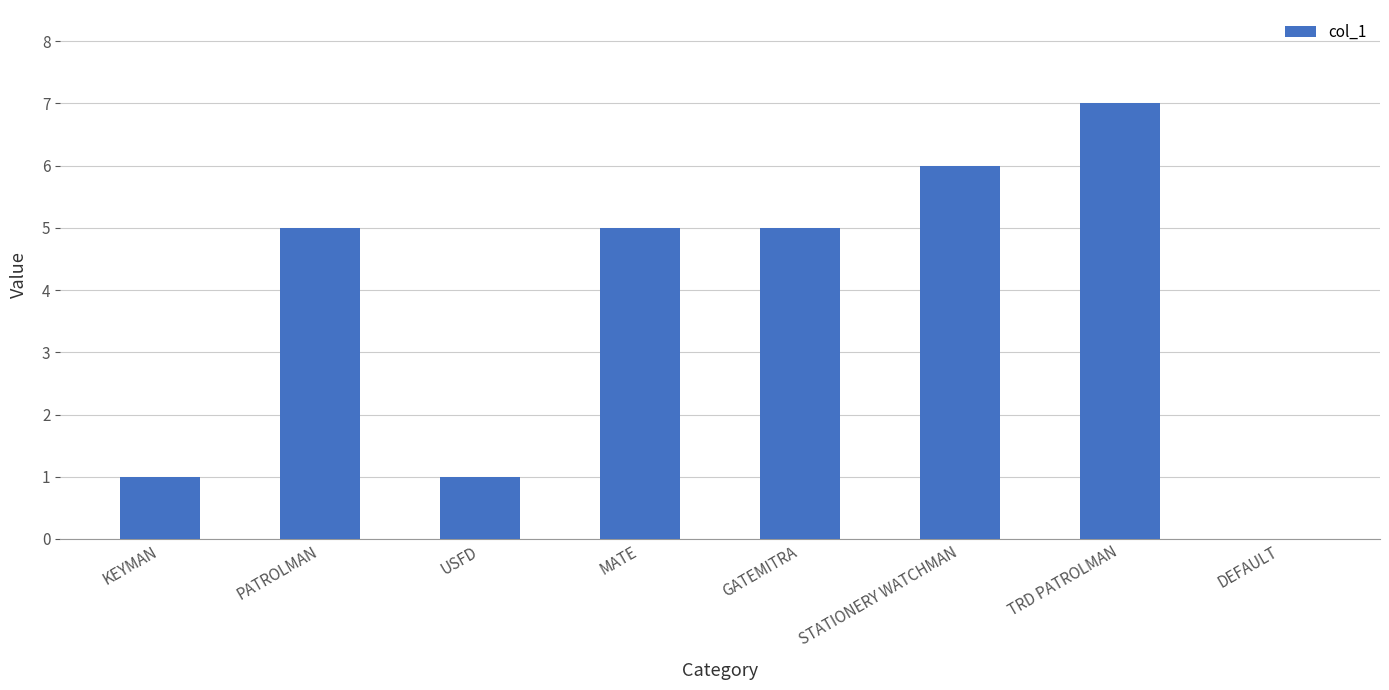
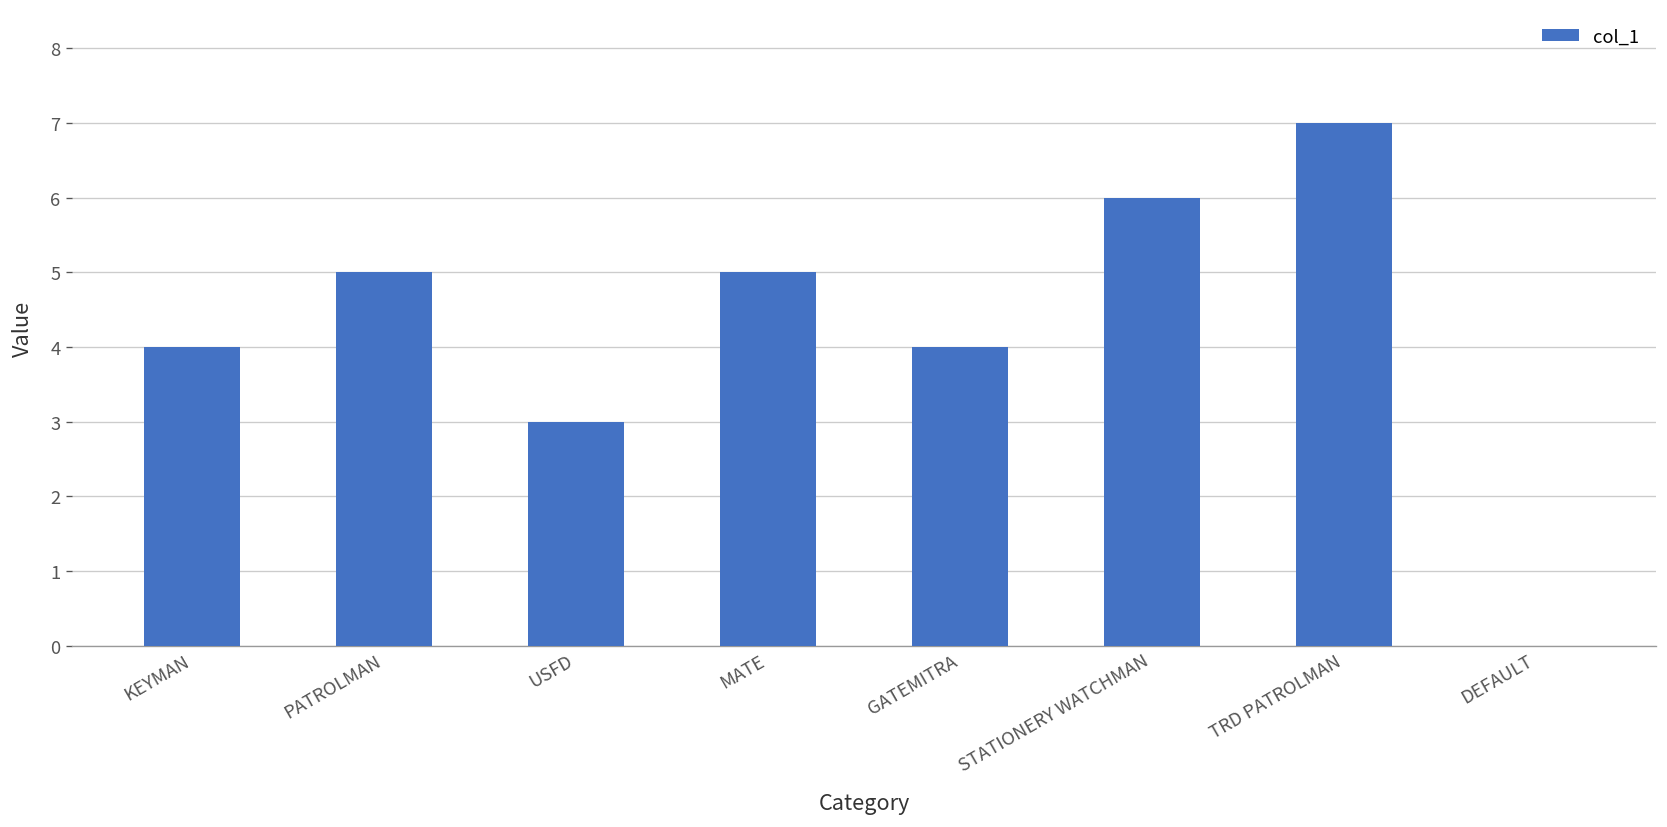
KEYMAN: 1 -> 4
USFD: 1 -> 3
GATEMITRA: 5 -> 4
